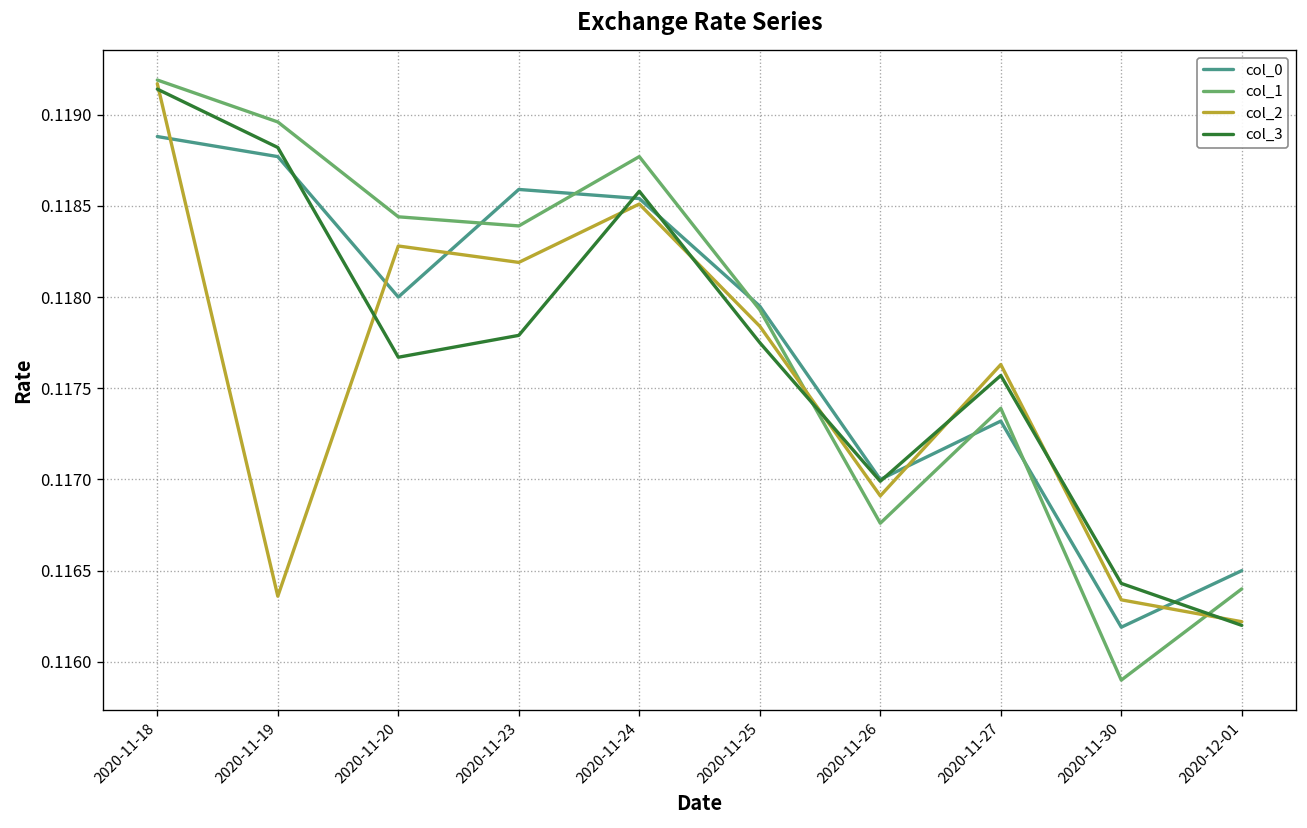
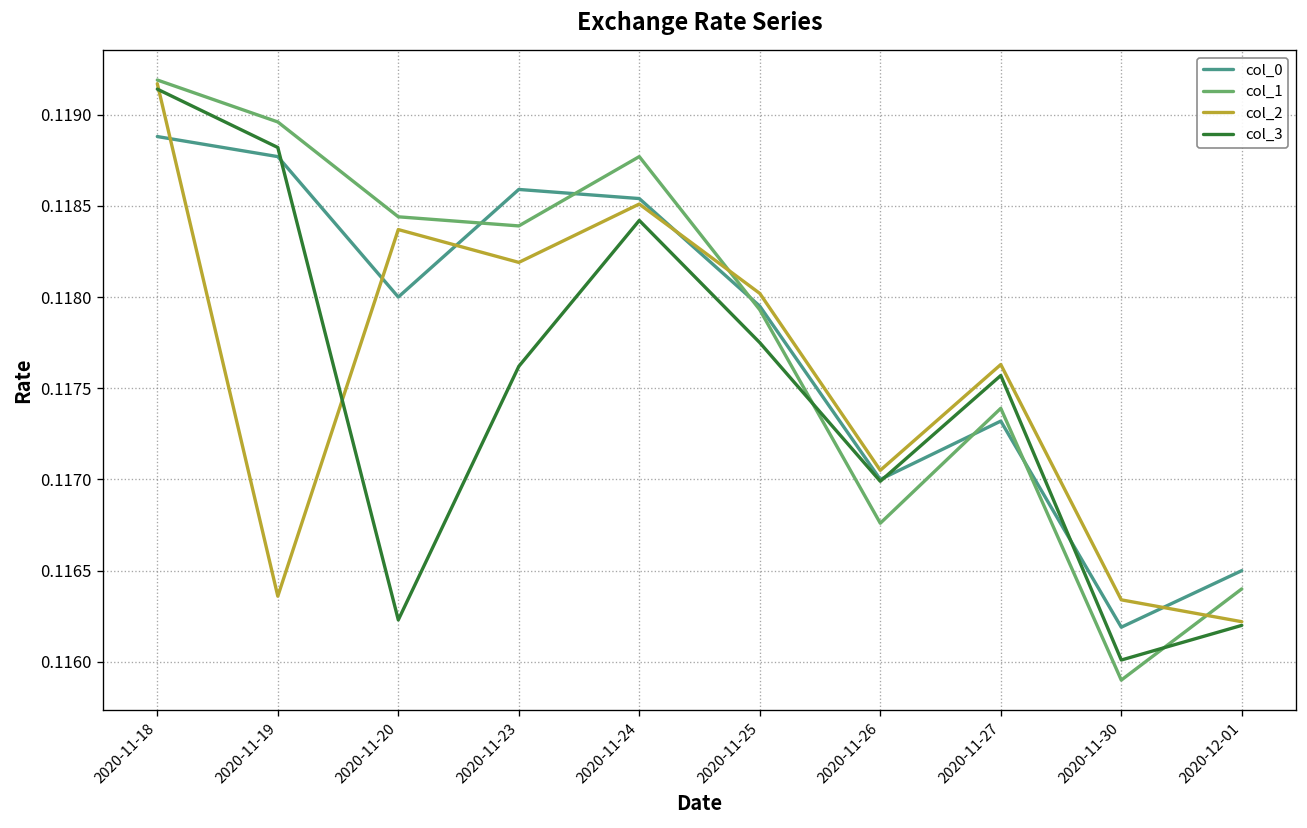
col_2, 2020-11-20: 0.11828 -> 0.11837
col_3, 2020-11-20: 0.11767 -> 0.11623
col_3, 2020-11-23: 0.11779 -> 0.11762
col_3, 2020-11-24: 0.11858 -> 0.11842
col_2, 2020-11-25: 0.11784 -> 0.11802
col_2, 2020-11-26: 0.11691 -> 0.11705
col_3, 2020-11-30: 0.11643 -> 0.11601
